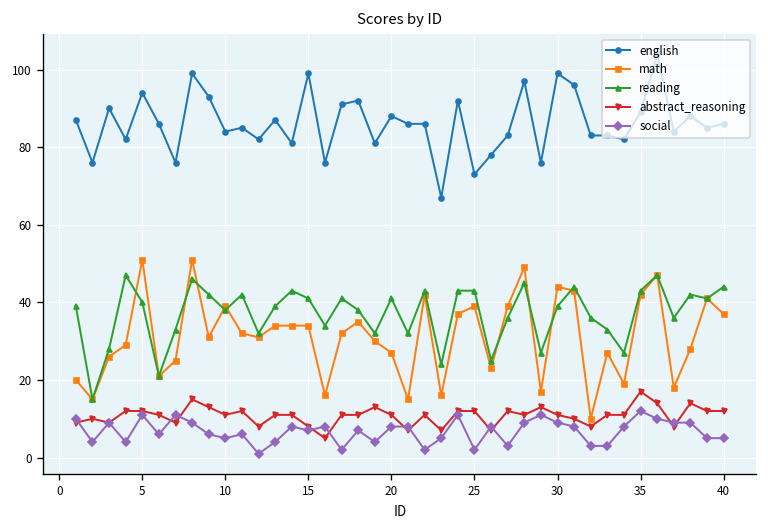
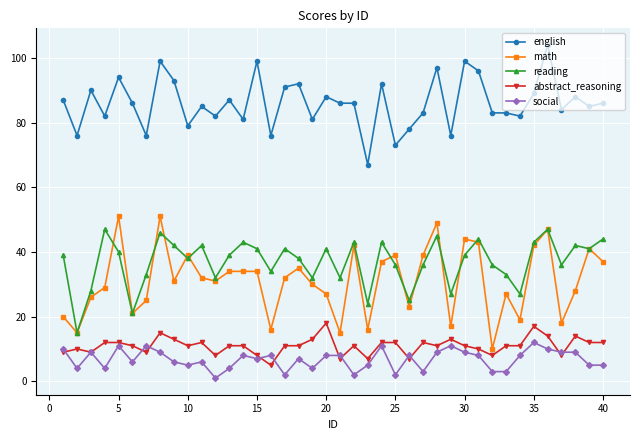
english, 10: 84 -> 79
abstract_reasoning, 20: 11 -> 18
reading, 25: 43 -> 36
